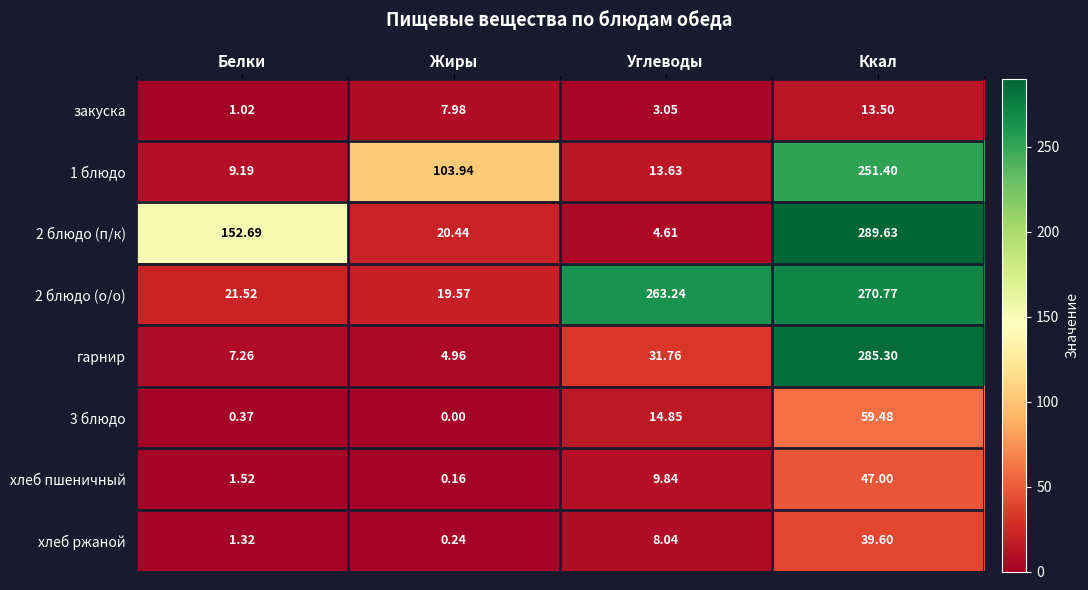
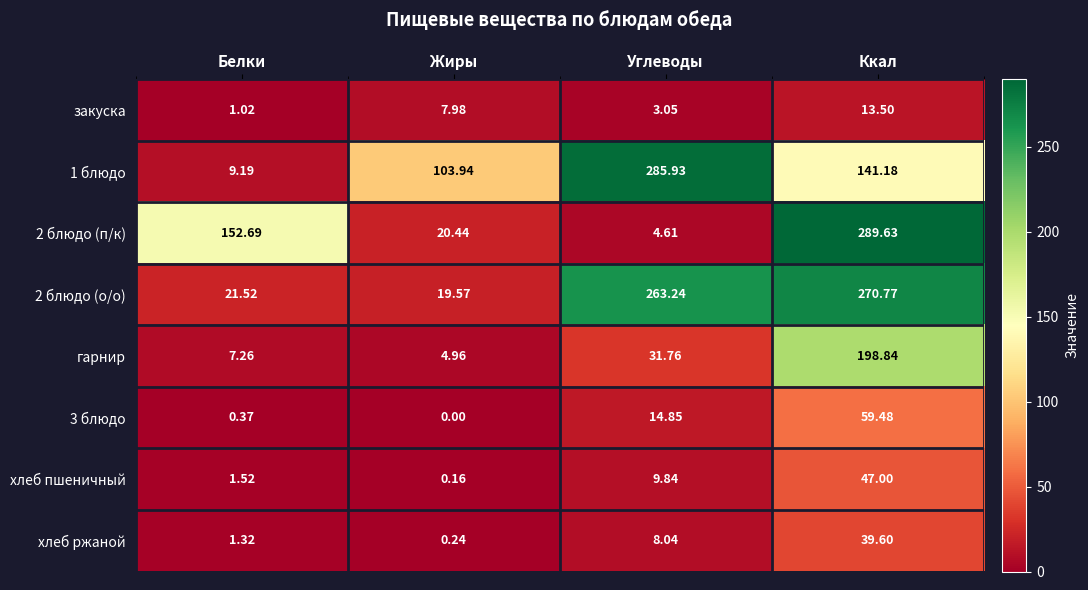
1 блюдо, Углеводы: 13.63 -> 285.93
1 блюдо, Ккал: 251.40 -> 141.18
гарнир, Ккал: 285.30 -> 198.84
